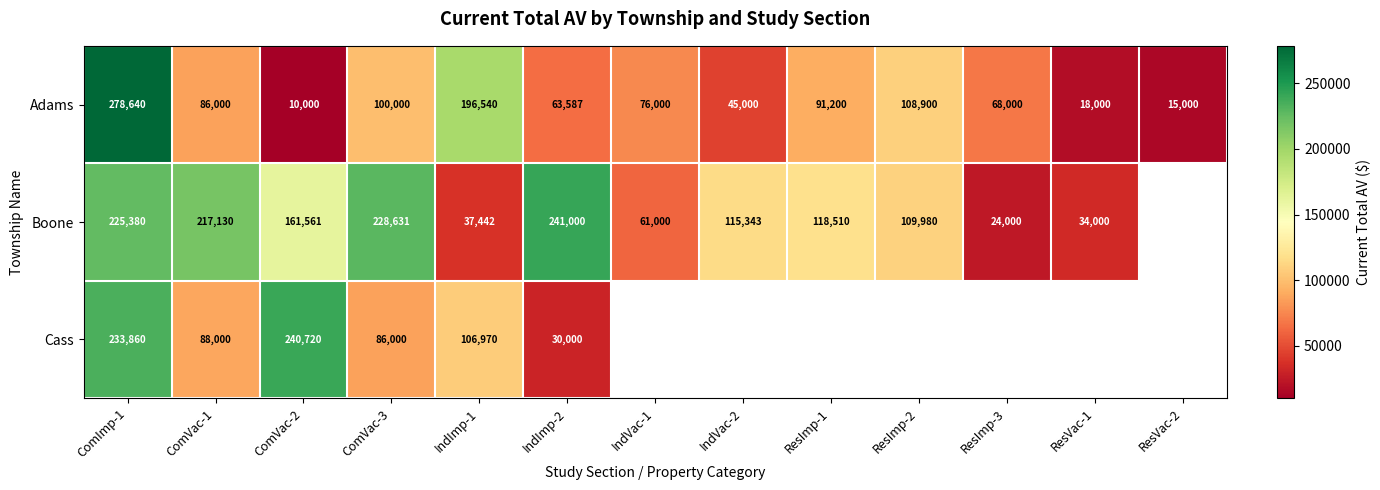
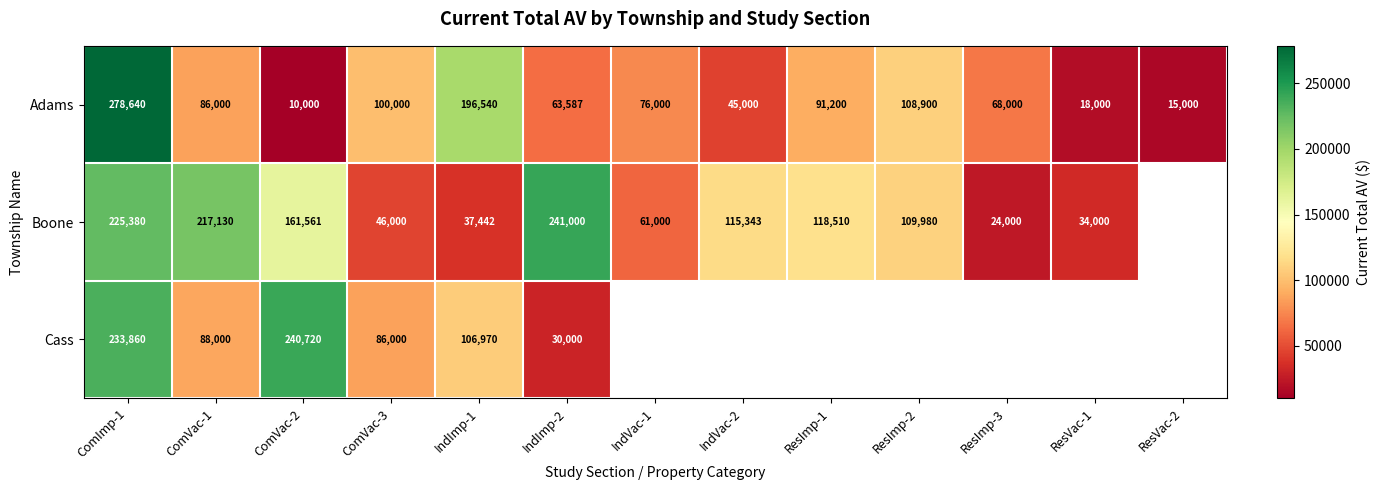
Boone, ComVac-3: 228,631 -> 46,000
